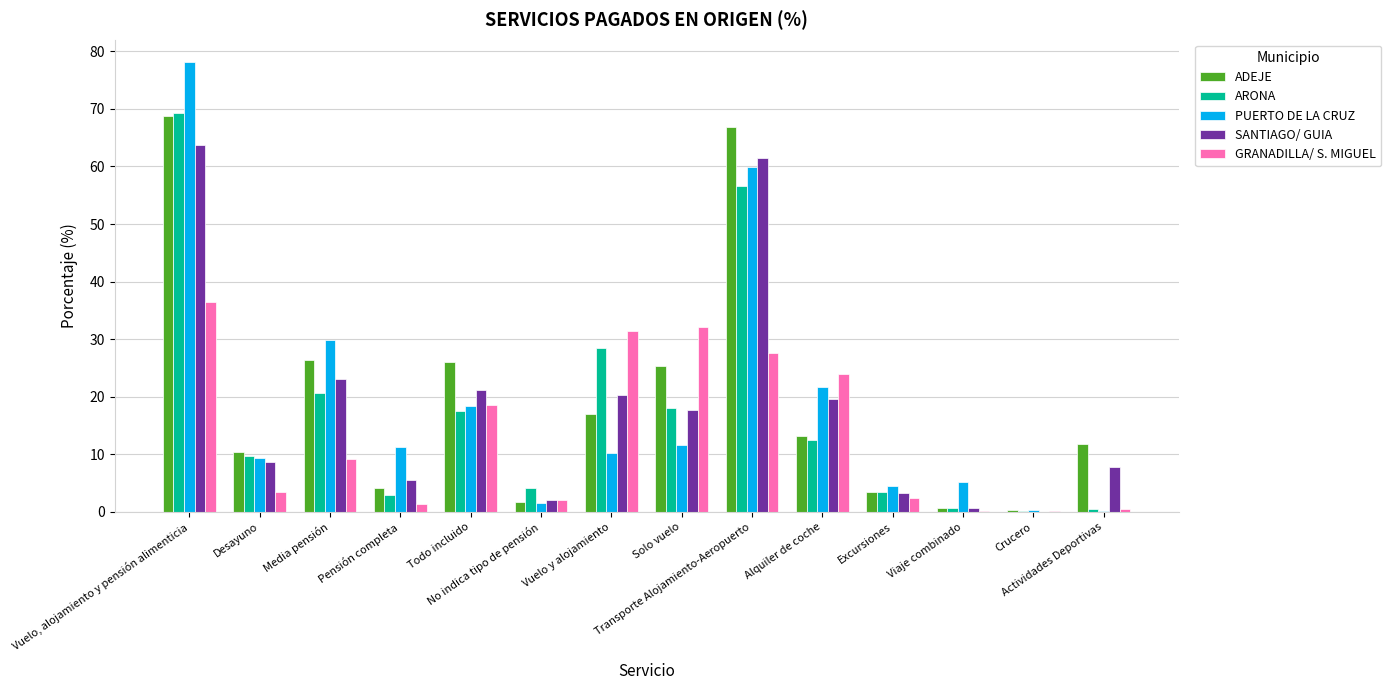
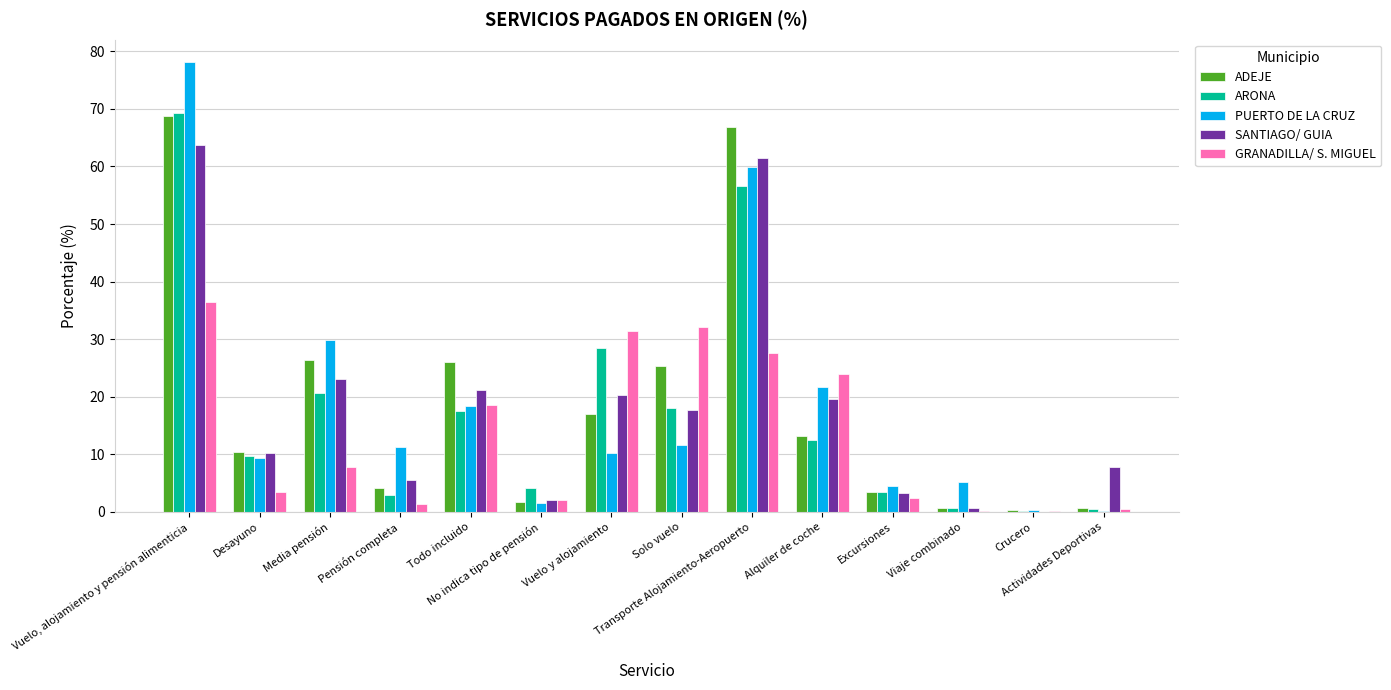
SANTIAGO/ GUIA, Desayuno: 9 -> 10
GRANADILLA/ S. MIGUEL, Media pensión: 9 -> 8
ADEJE, Actividades Deportivas: 12 -> 1
